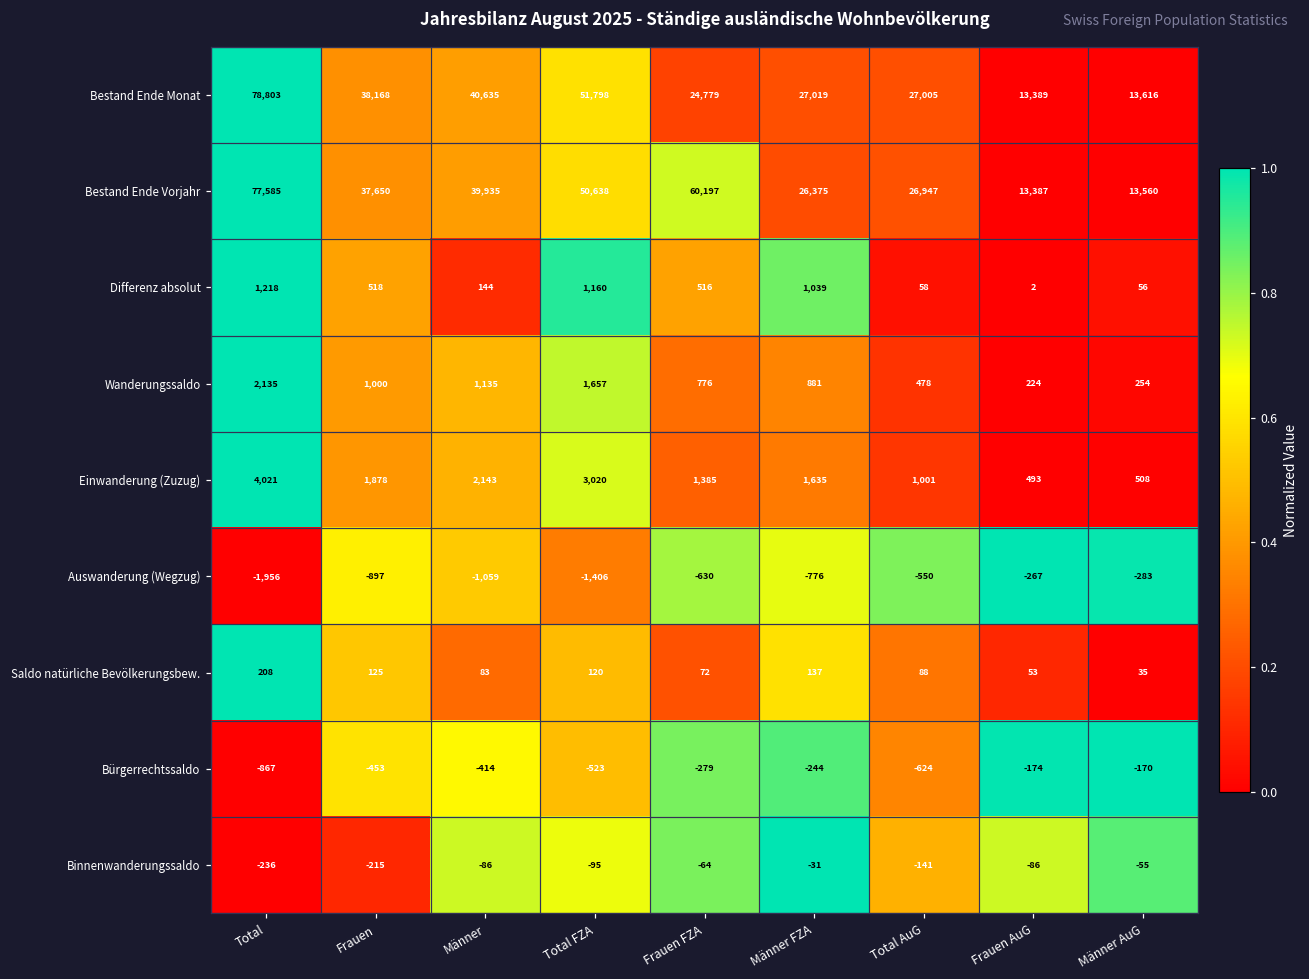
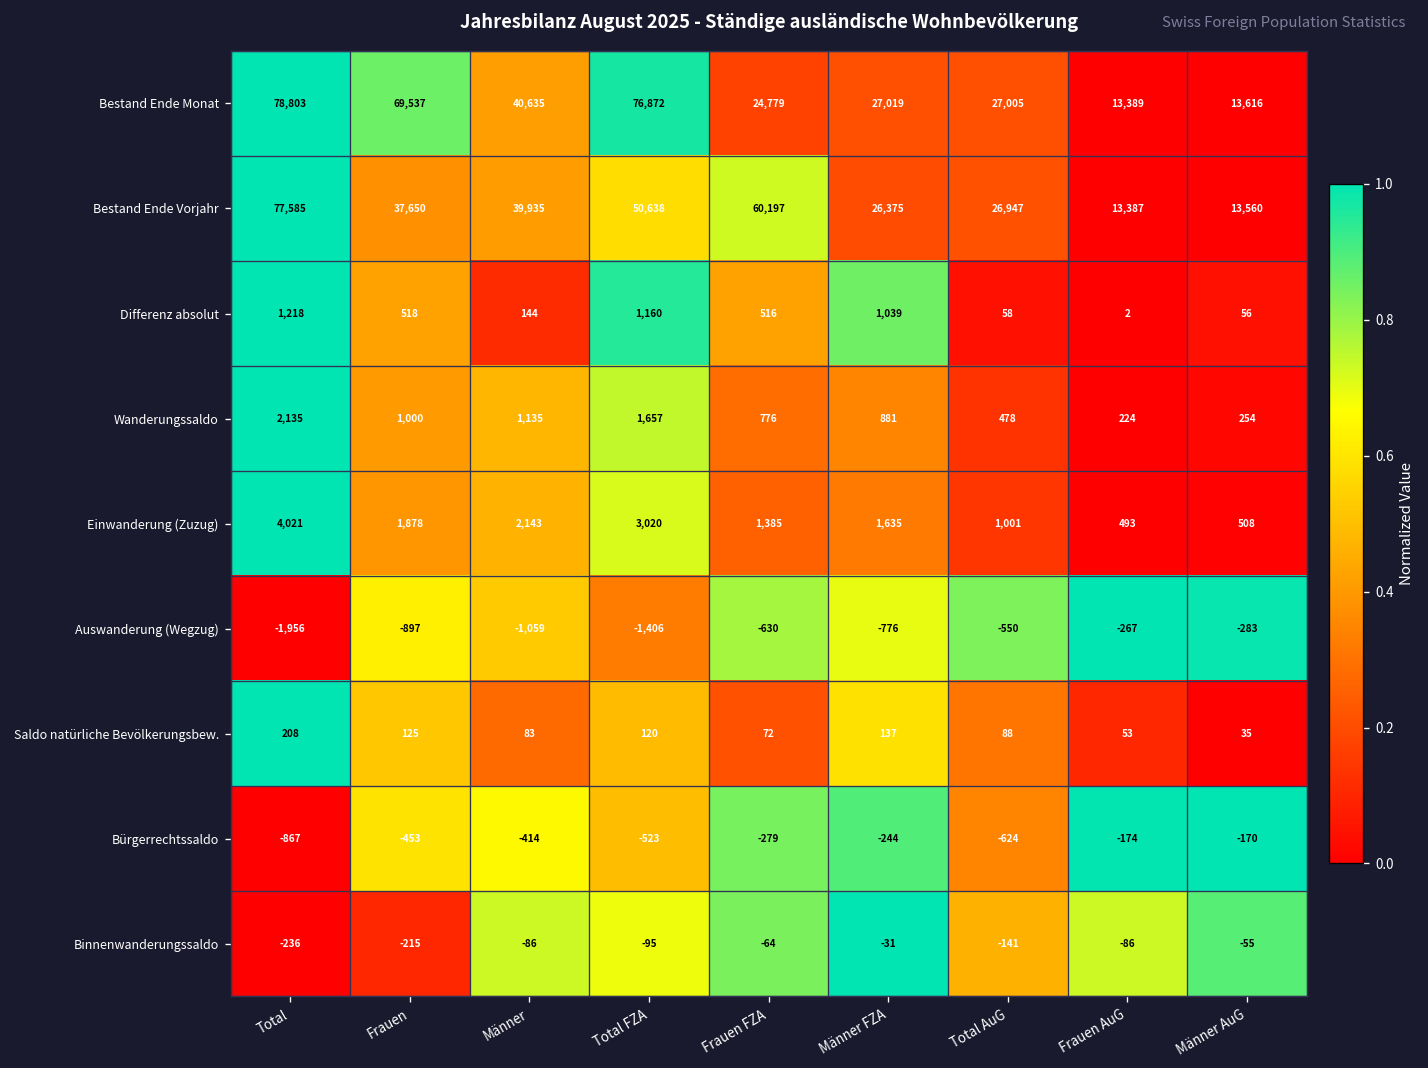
Bestand Ende Monat, Frauen: 38,168 -> 69,537
Bestand Ende Monat, Total FZA: 51,798 -> 76,872
